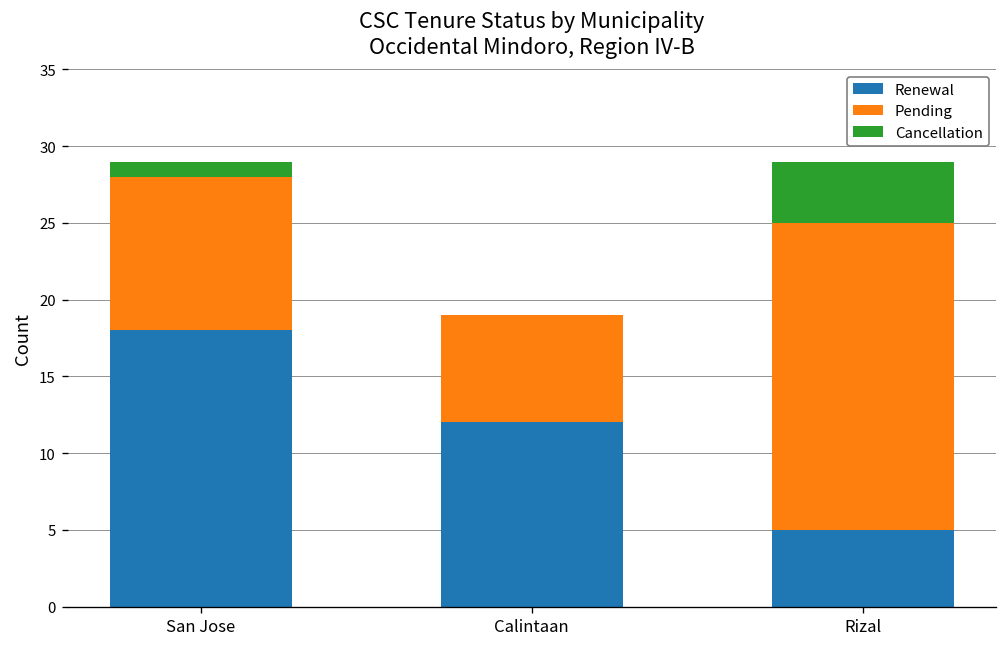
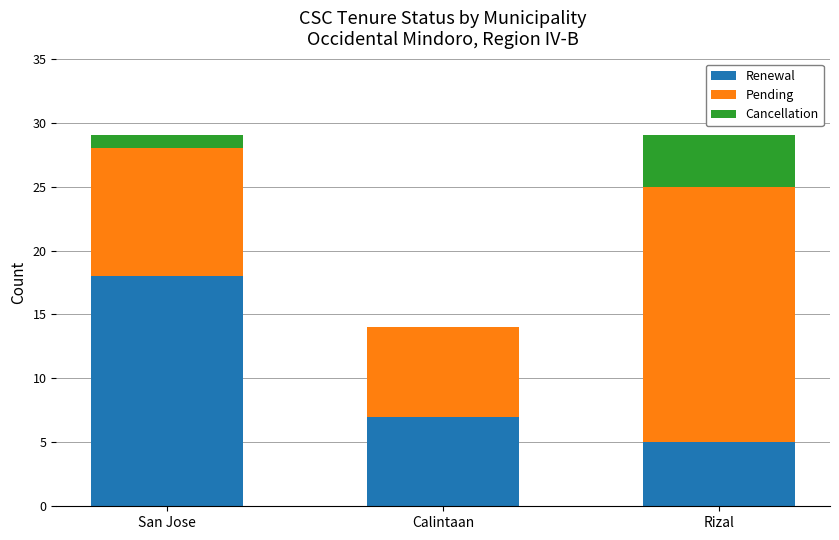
Renewal, Calintaan: 12 -> 7
